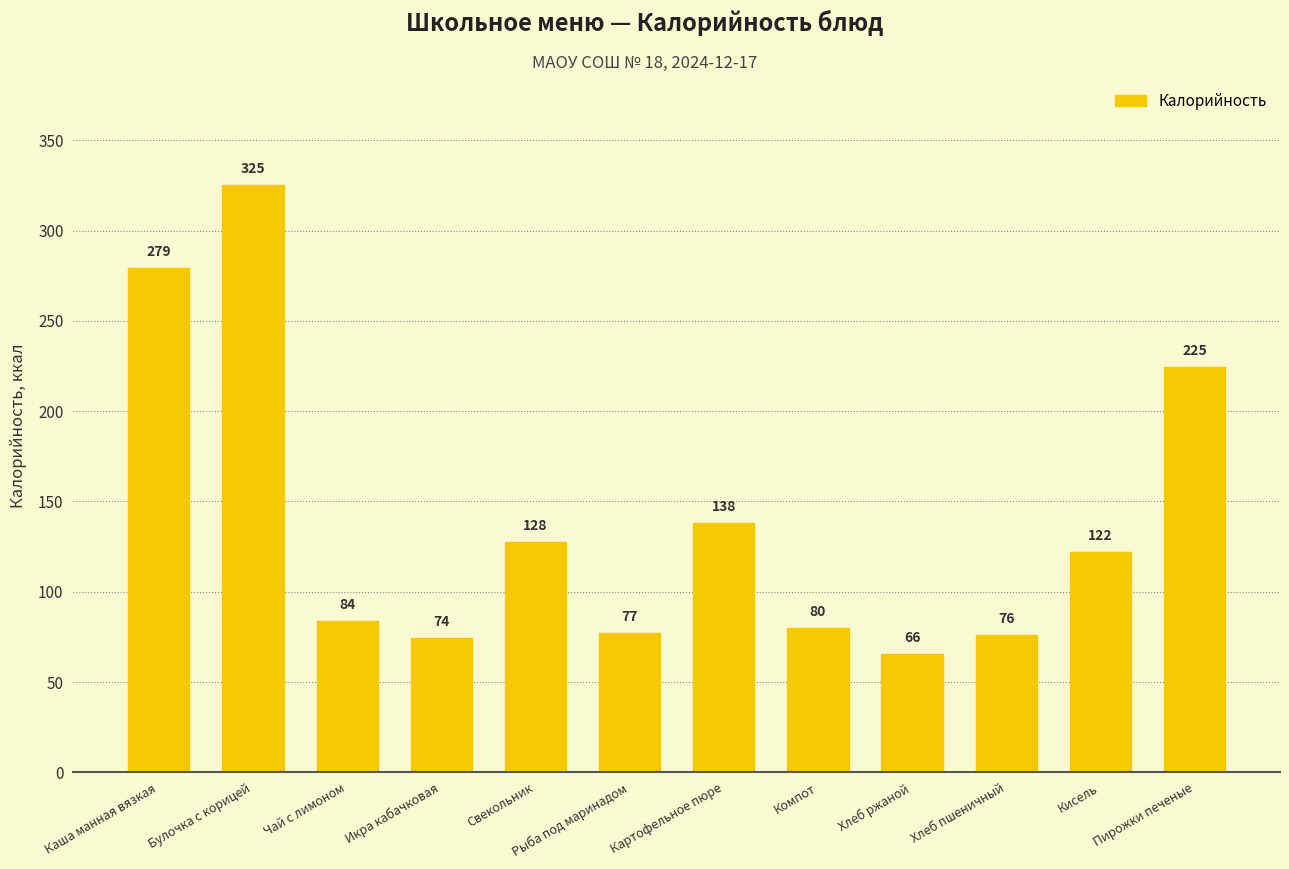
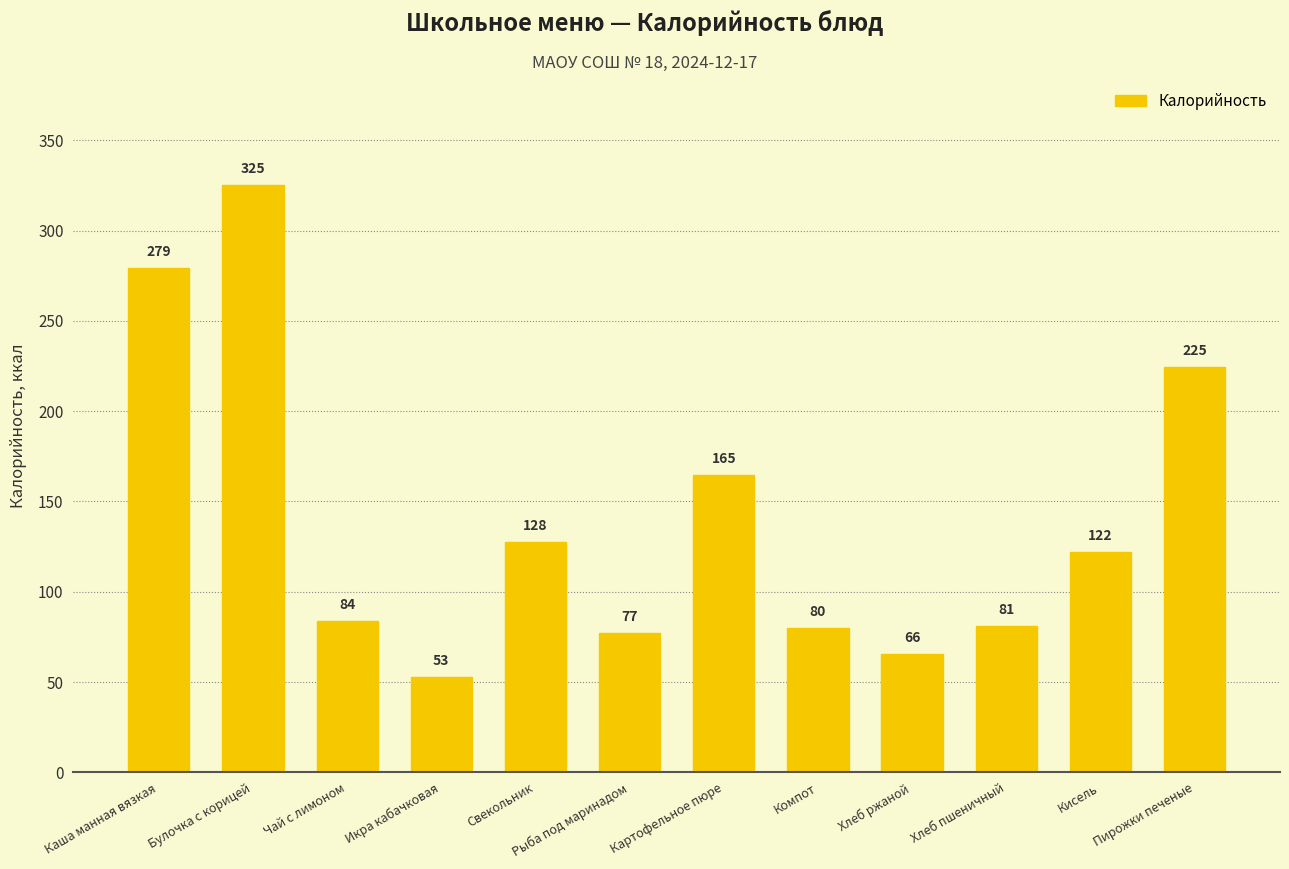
Икра кабачковая: 74 -> 53
Картофельное пюре: 138 -> 165
Хлеб пшеничный: 76 -> 81
